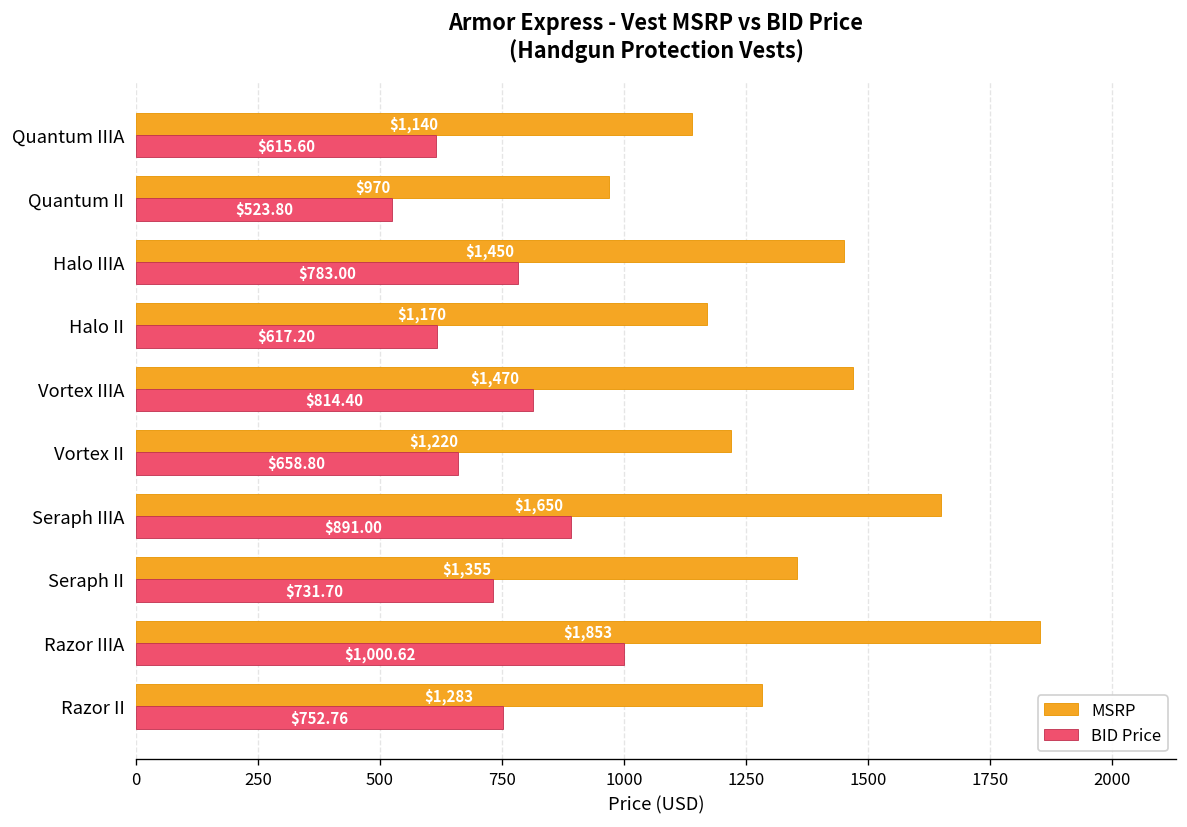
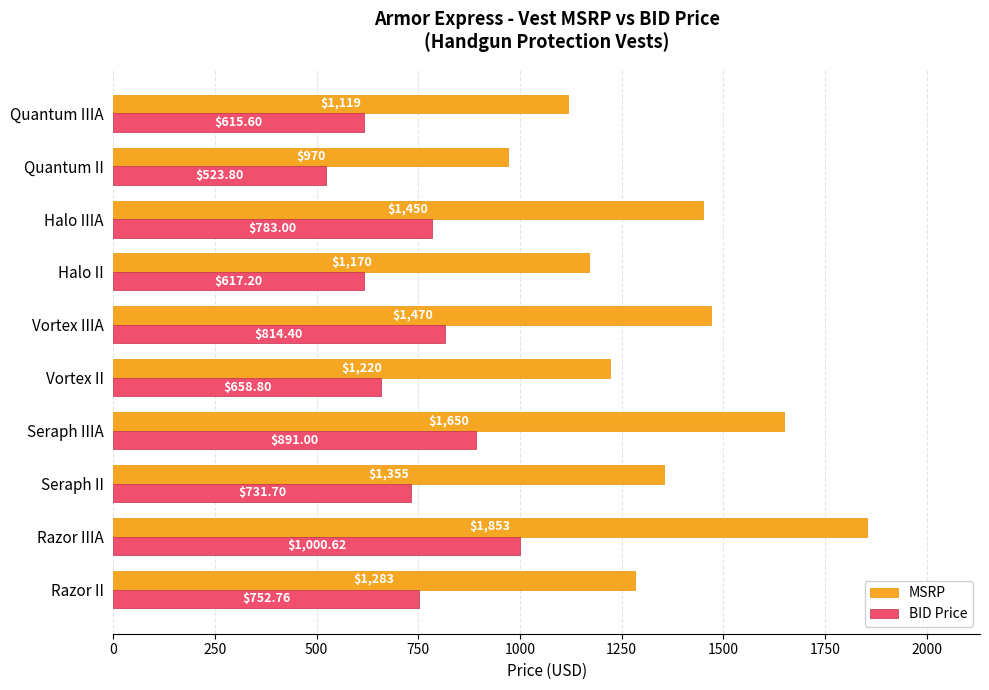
MSRP, Quantum IIIA: $1,140 -> $1,119
